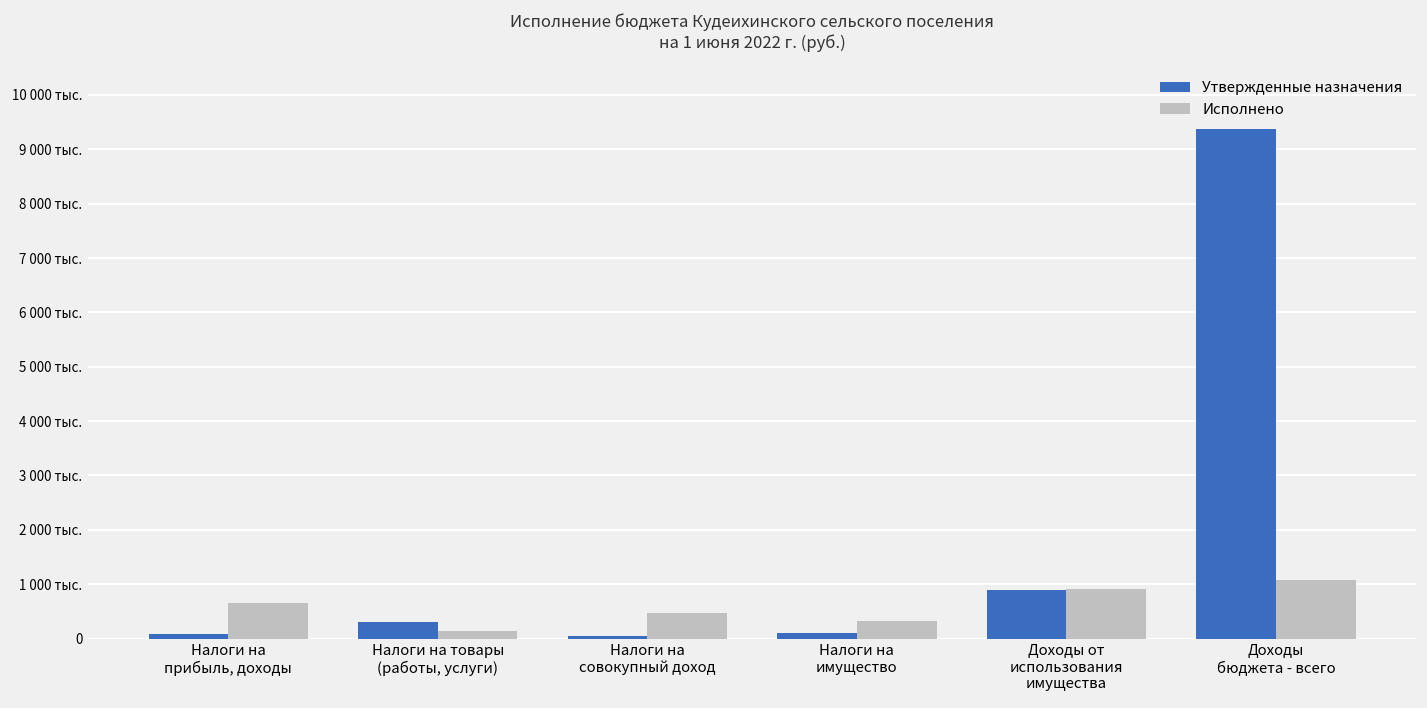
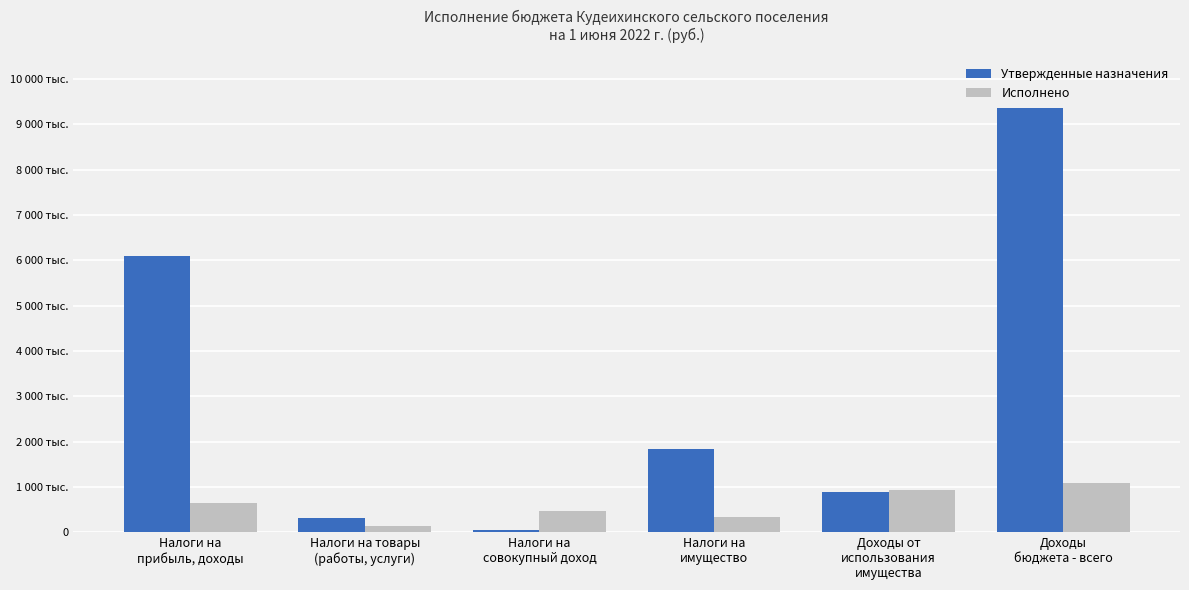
Утвержденные назначения, Налоги на прибыль, доходы: 100 тыс. -> 6100 тыс.
Утвержденные назначения, Налоги на имущество: 100 тыс. -> 1800 тыс.
